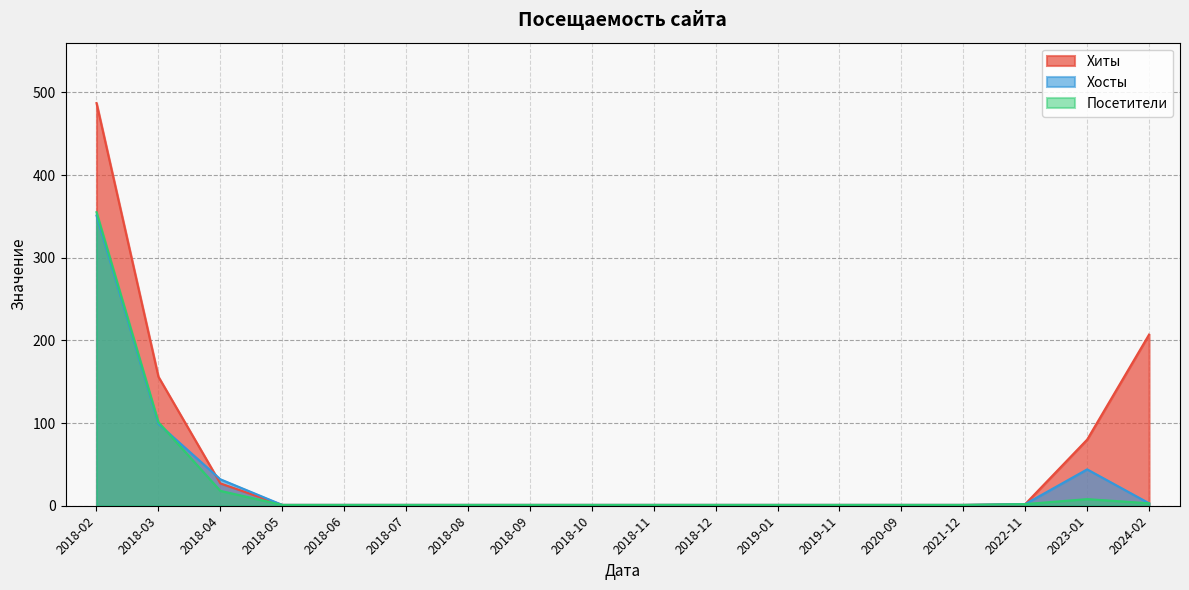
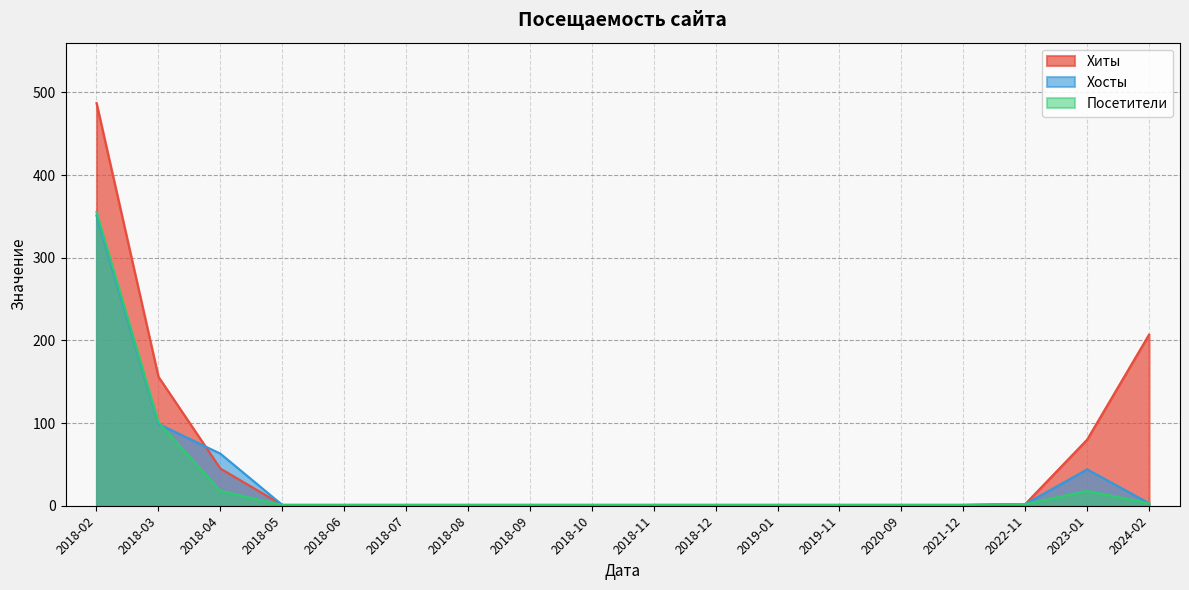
Хиты, 2018-04: 30 -> 50
Хосты, 2018-04: 30 -> 60
Посетители, 2023-01: 10 -> 20
